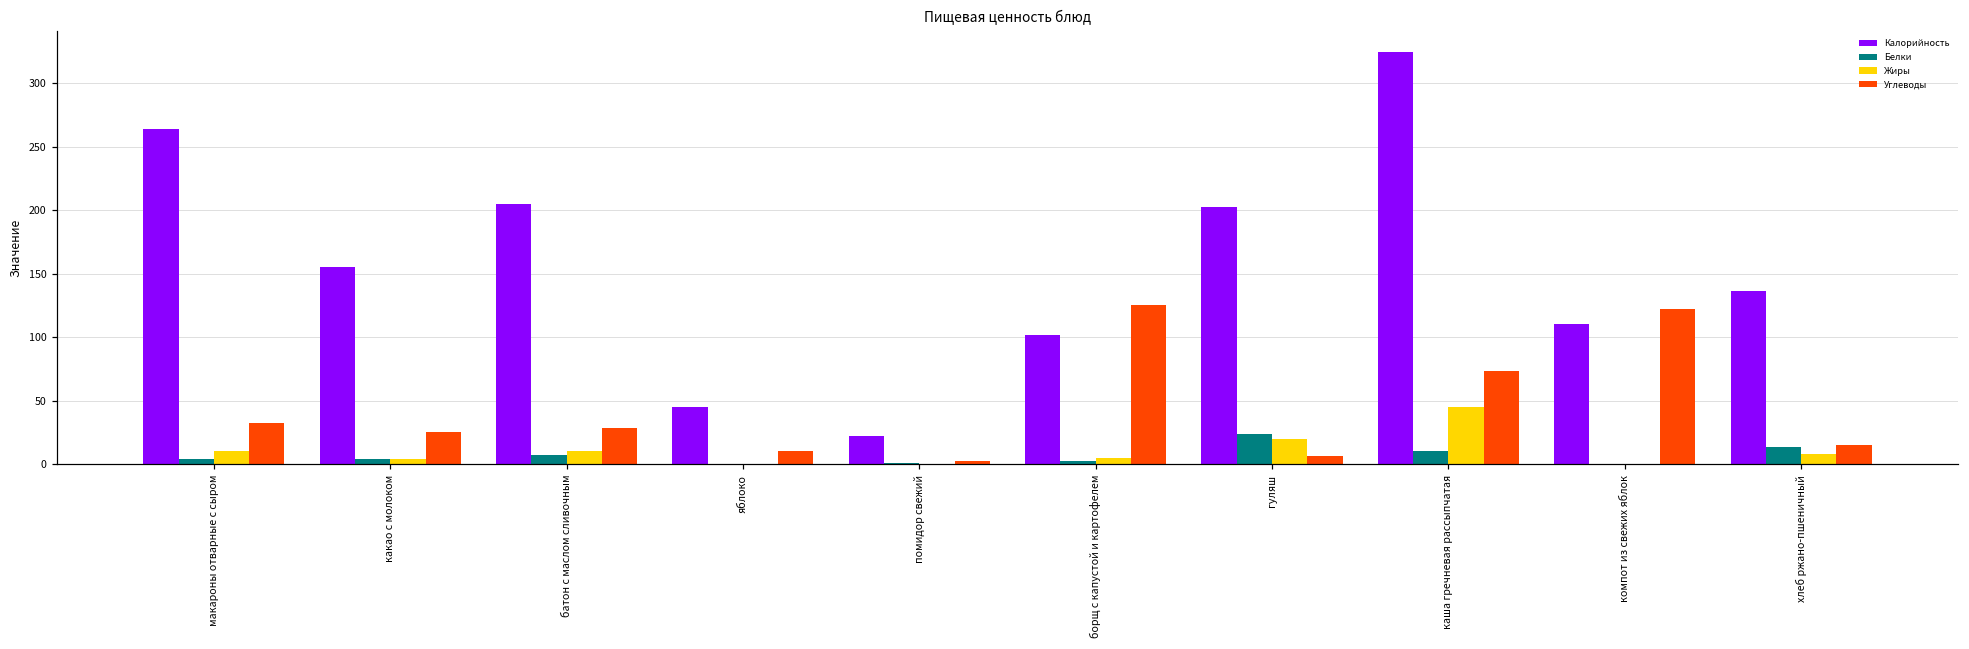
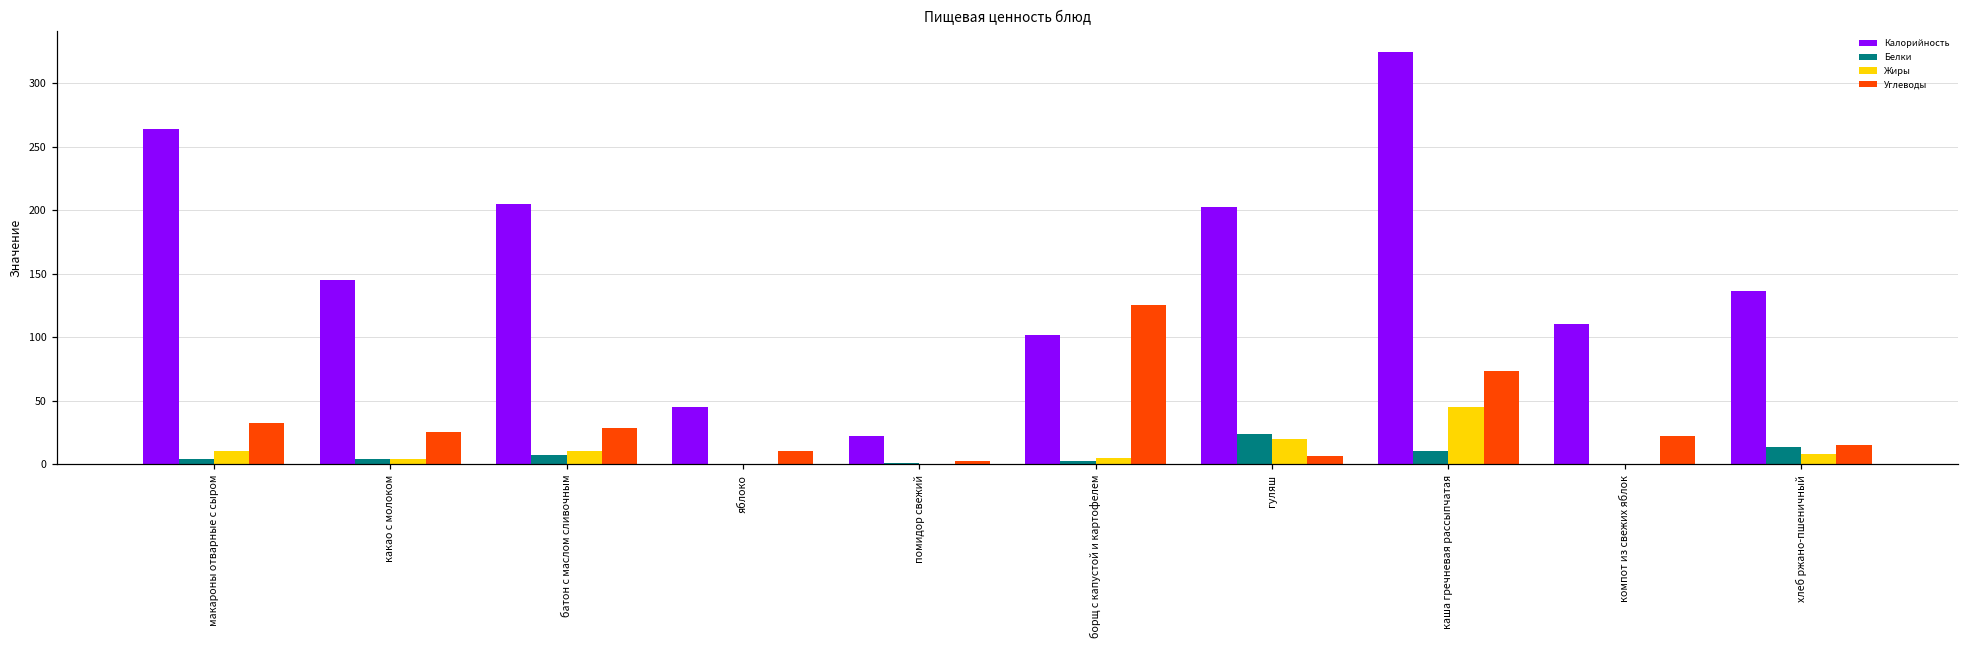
Калорийность, какао с молоком: 155 -> 145
Углеводы, компот из свежих яблок: 122 -> 22
